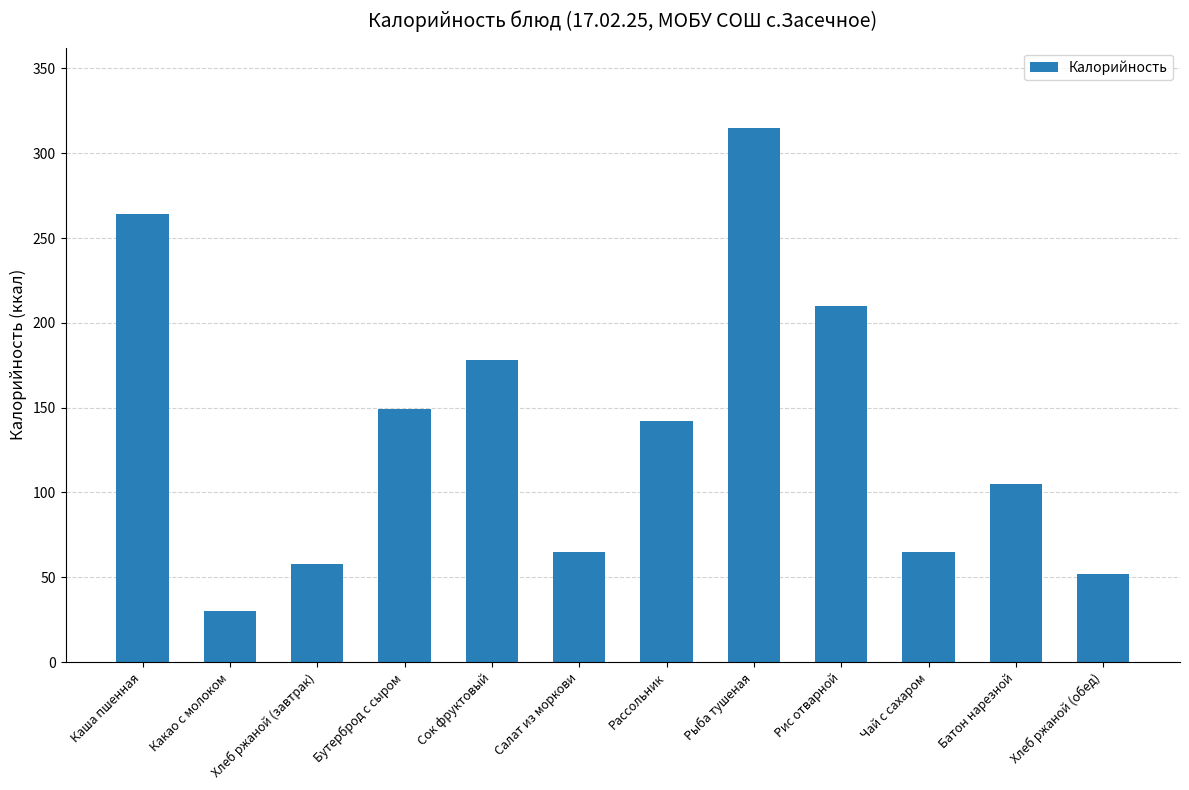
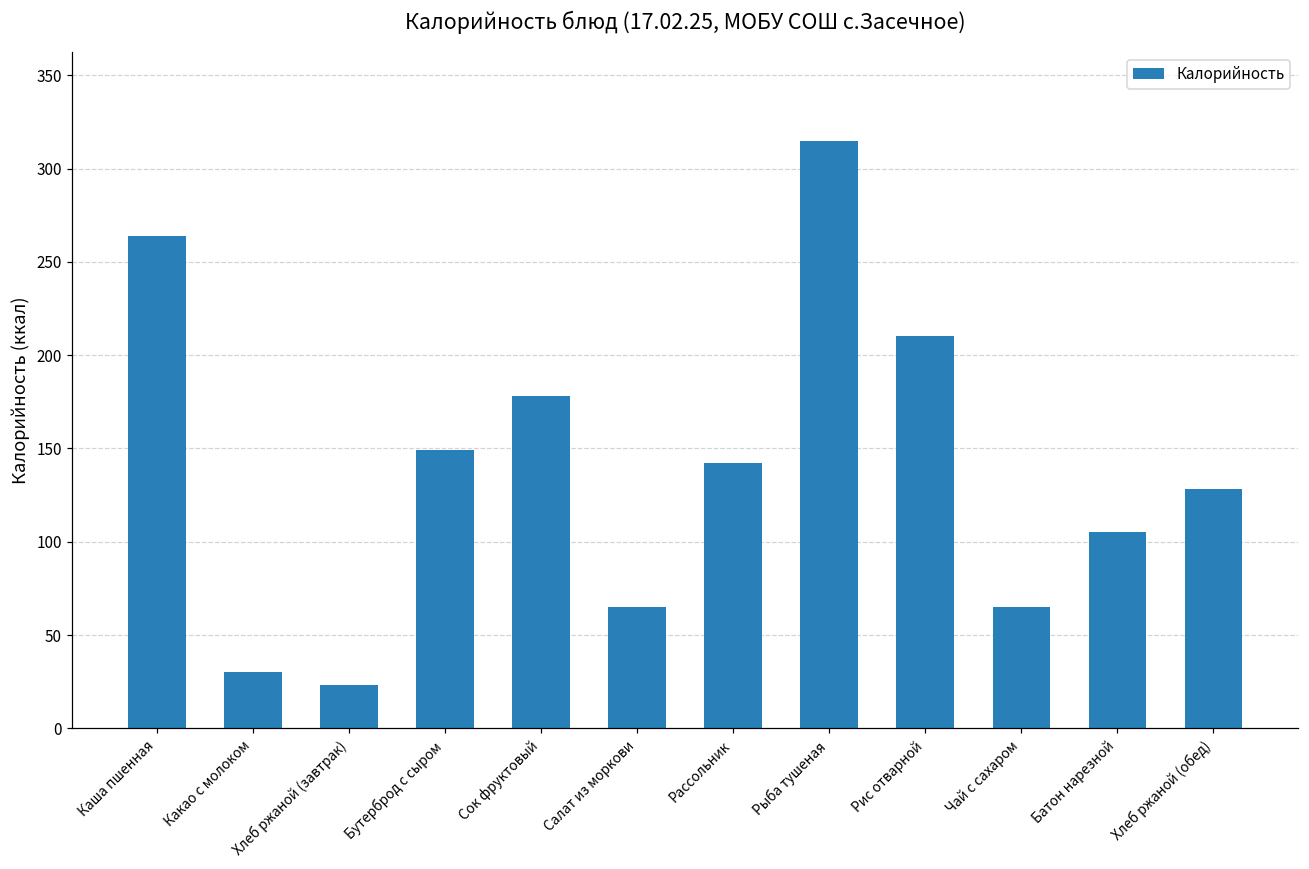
Хлеб ржаной (завтрак): 58 -> 23
Хлеб ржаной (обед): 52 -> 128
